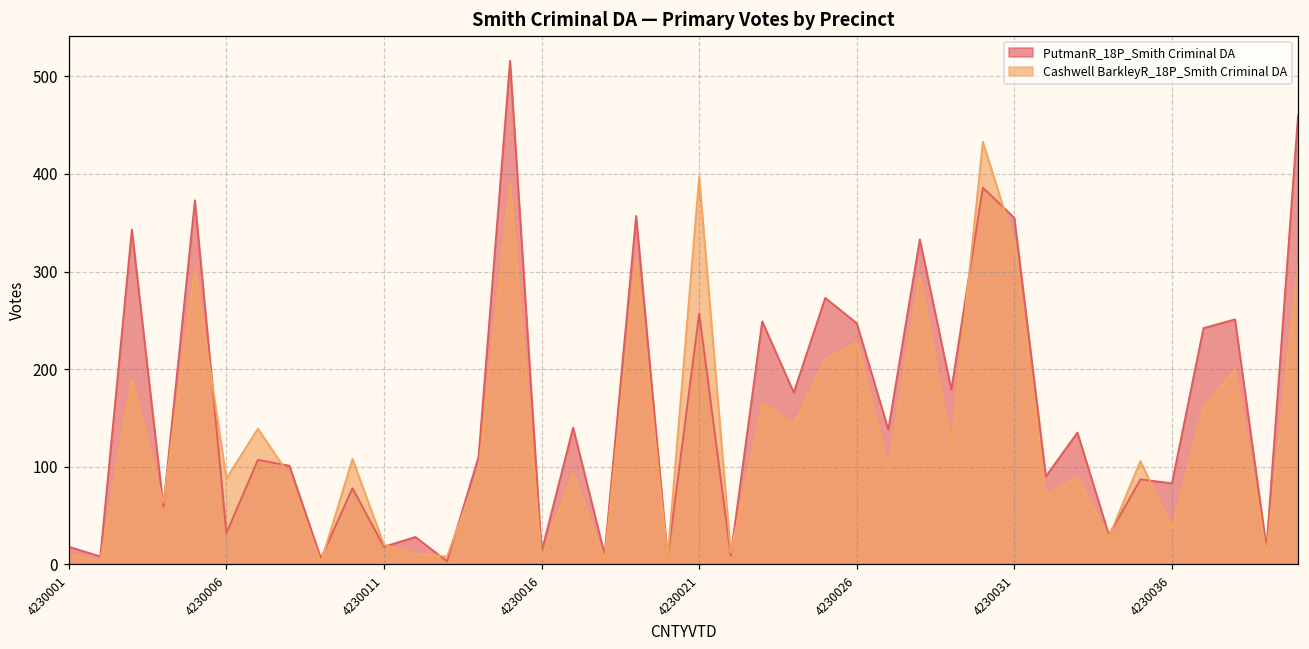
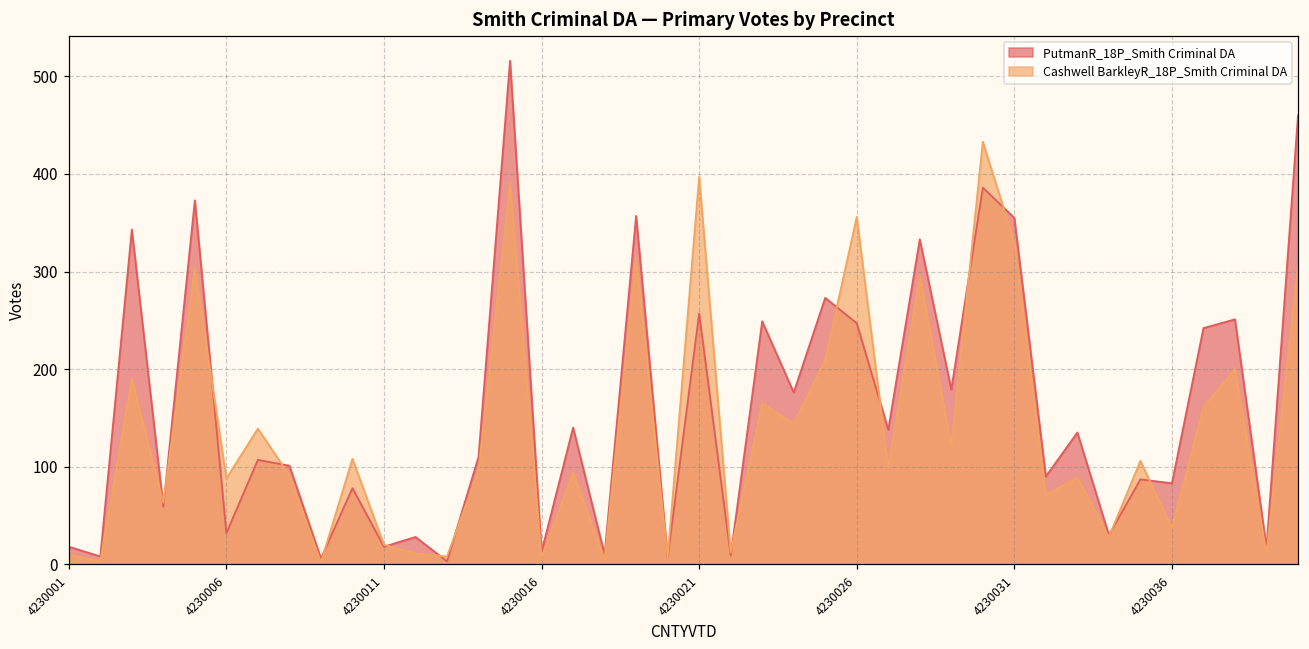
Cashwell BarkleyR_18P_Smith Criminal DA, 4230026: 230 -> 360
